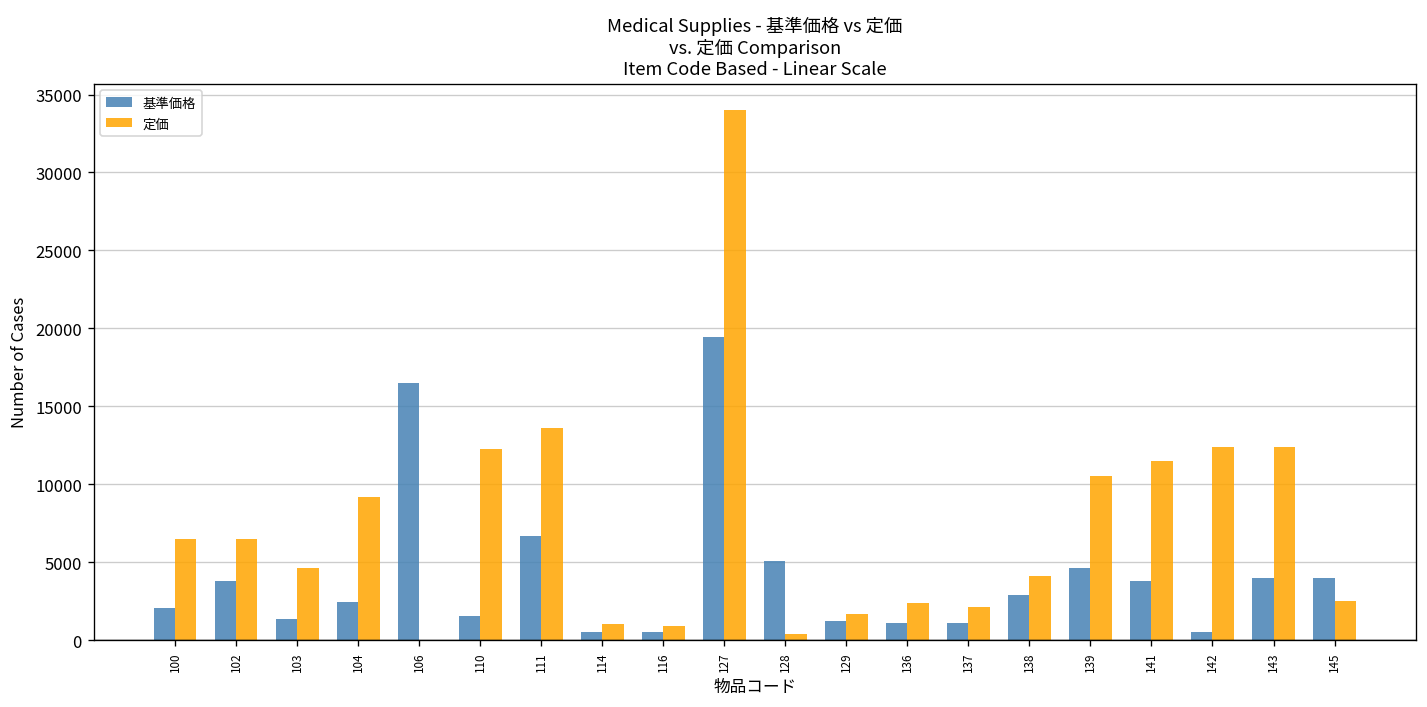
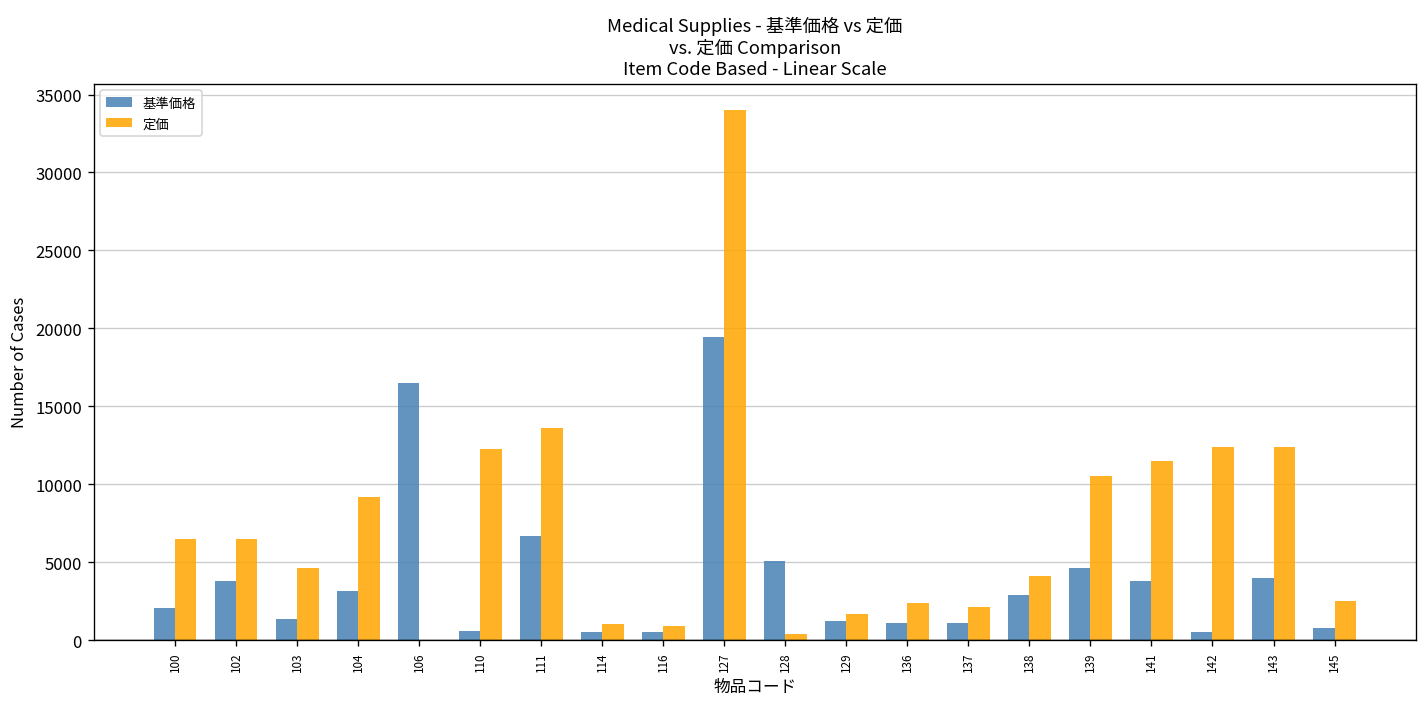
基準価格, 104: 2400 -> 3100
基準価格, 110: 1600 -> 600
基準価格, 145: 4000 -> 700
